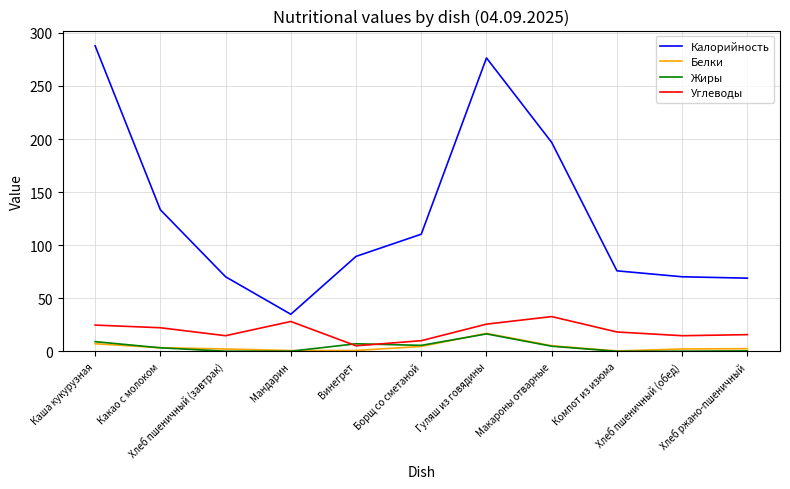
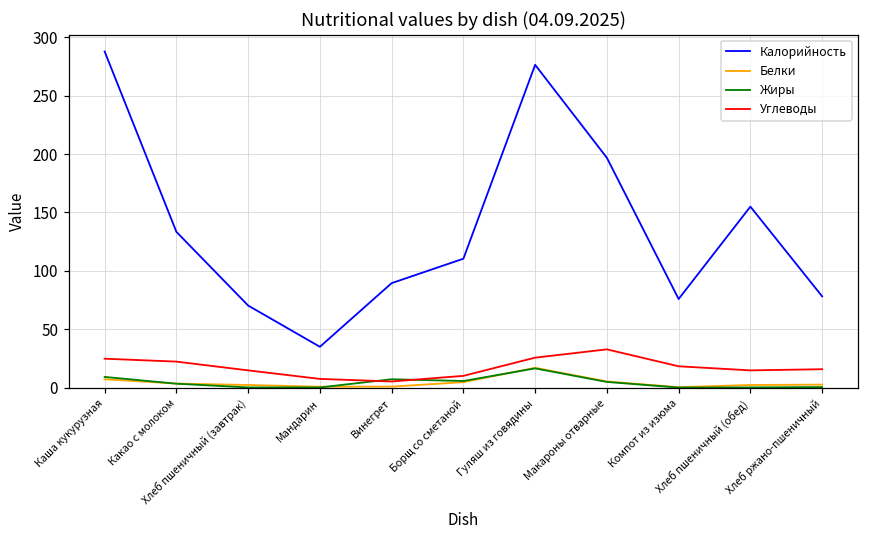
Углеводы, Мандарин: 28 -> 8
Калорийность, Хлеб пшеничный (обед): 70 -> 155
Калорийность, Хлеб ржано-пшеничный: 69 -> 78
